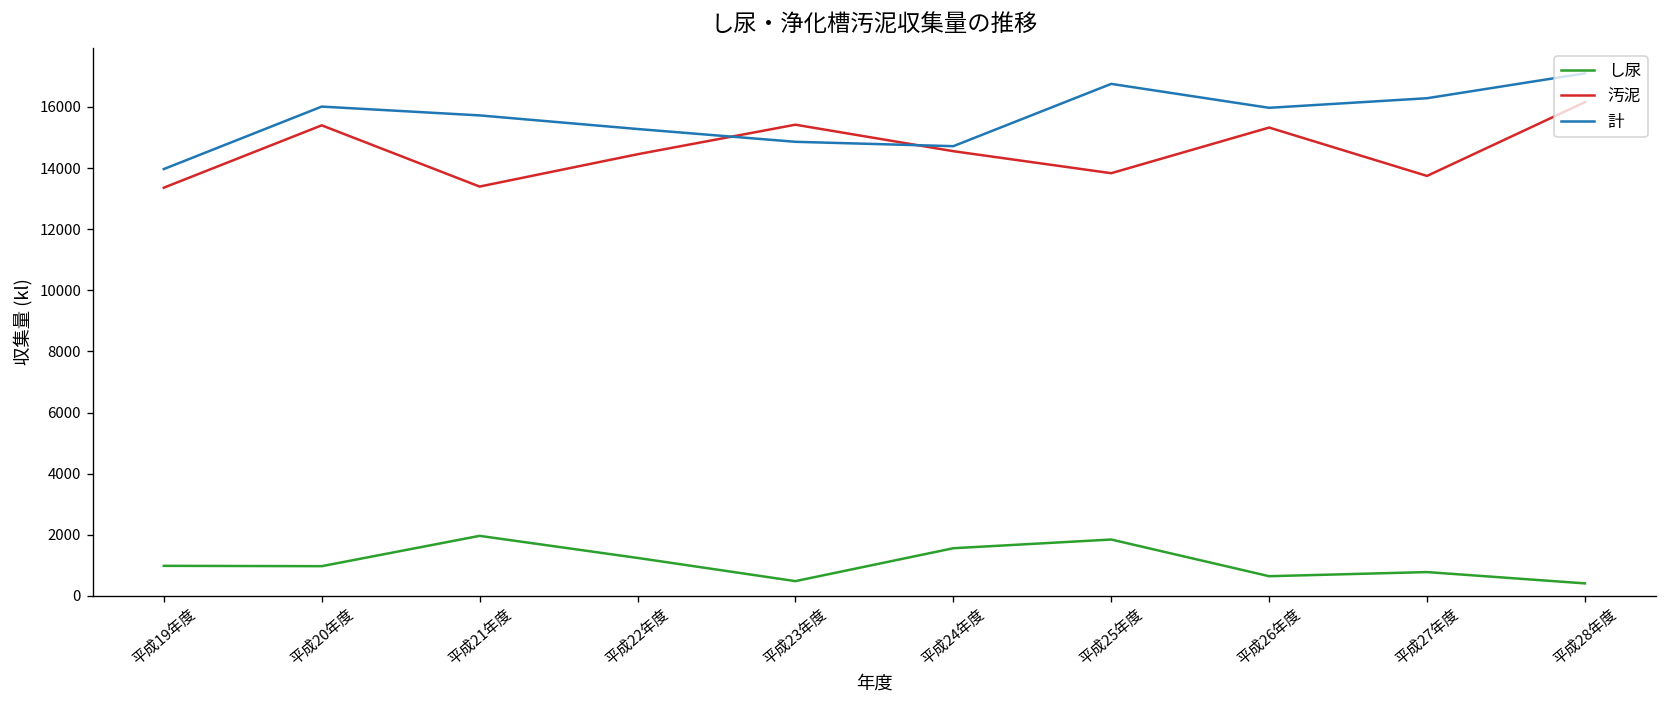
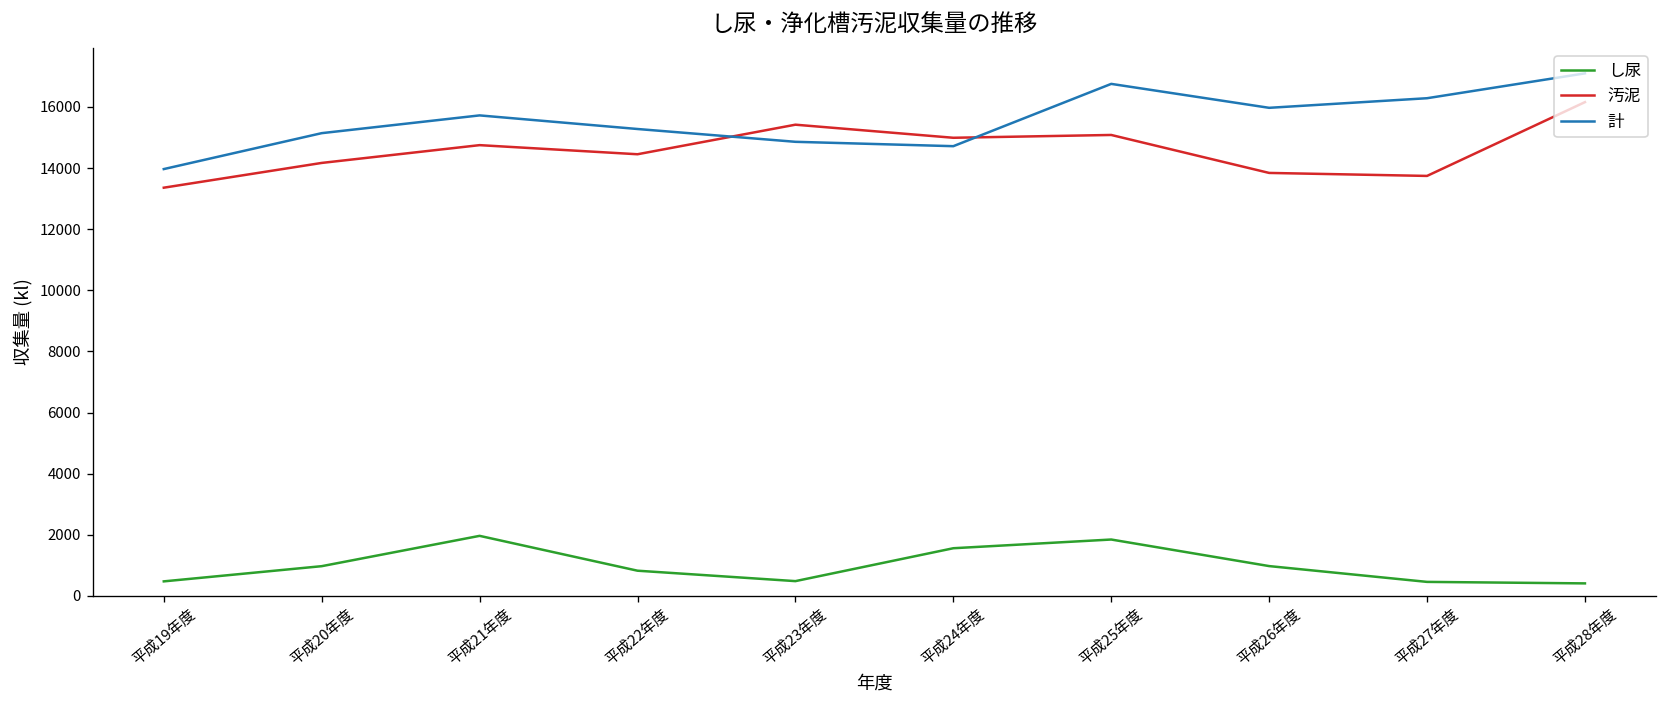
し尿, 平成19年度: 1000 -> 500
汚泥, 平成20年度: 15400 -> 14200
計, 平成20年度: 16000 -> 15100
汚泥, 平成21年度: 13400 -> 14700
し尿, 平成22年度: 1200 -> 800
汚泥, 平成24年度: 14600 -> 15000
汚泥, 平成25年度: 13800 -> 15100
し尿, 平成26年度: 600 -> 1000
汚泥, 平成26年度: 15300 -> 13800
し尿, 平成27年度: 800 -> 500
